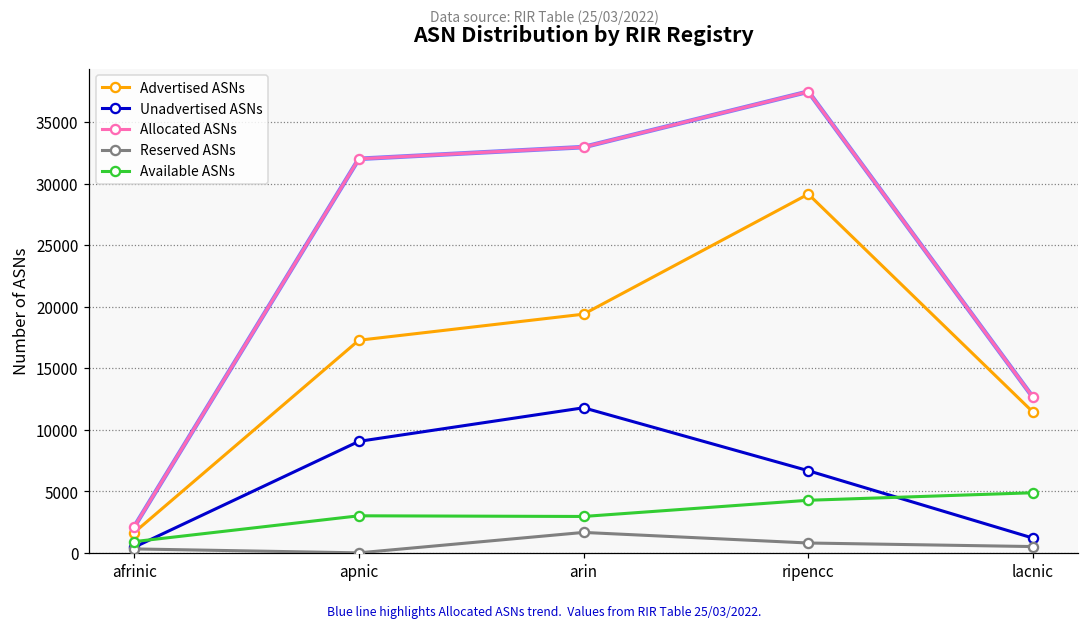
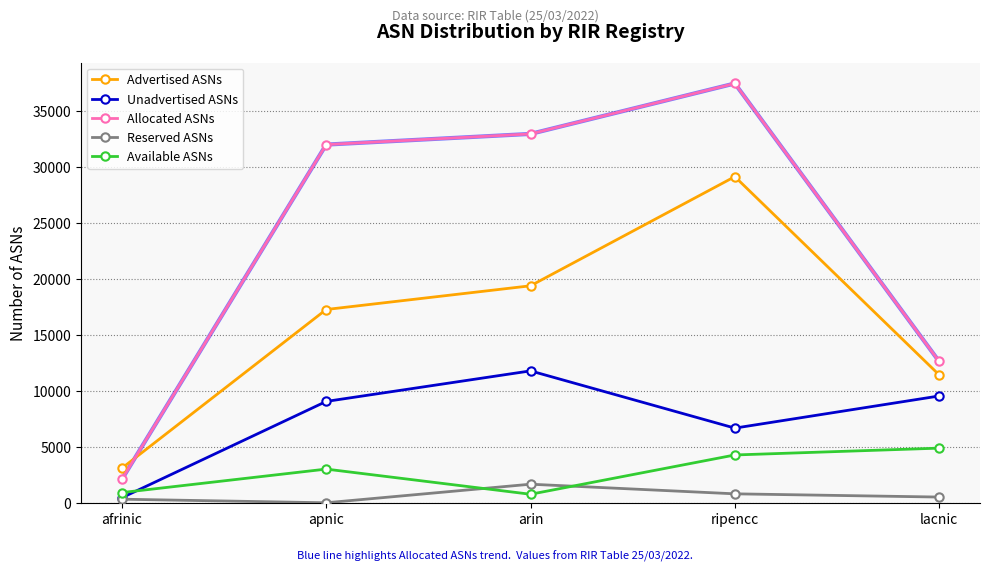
Advertised ASNs, afrinic: 1600 -> 3100
Available ASNs, arin: 3000 -> 800
Unadvertised ASNs, lacnic: 1200 -> 9500
